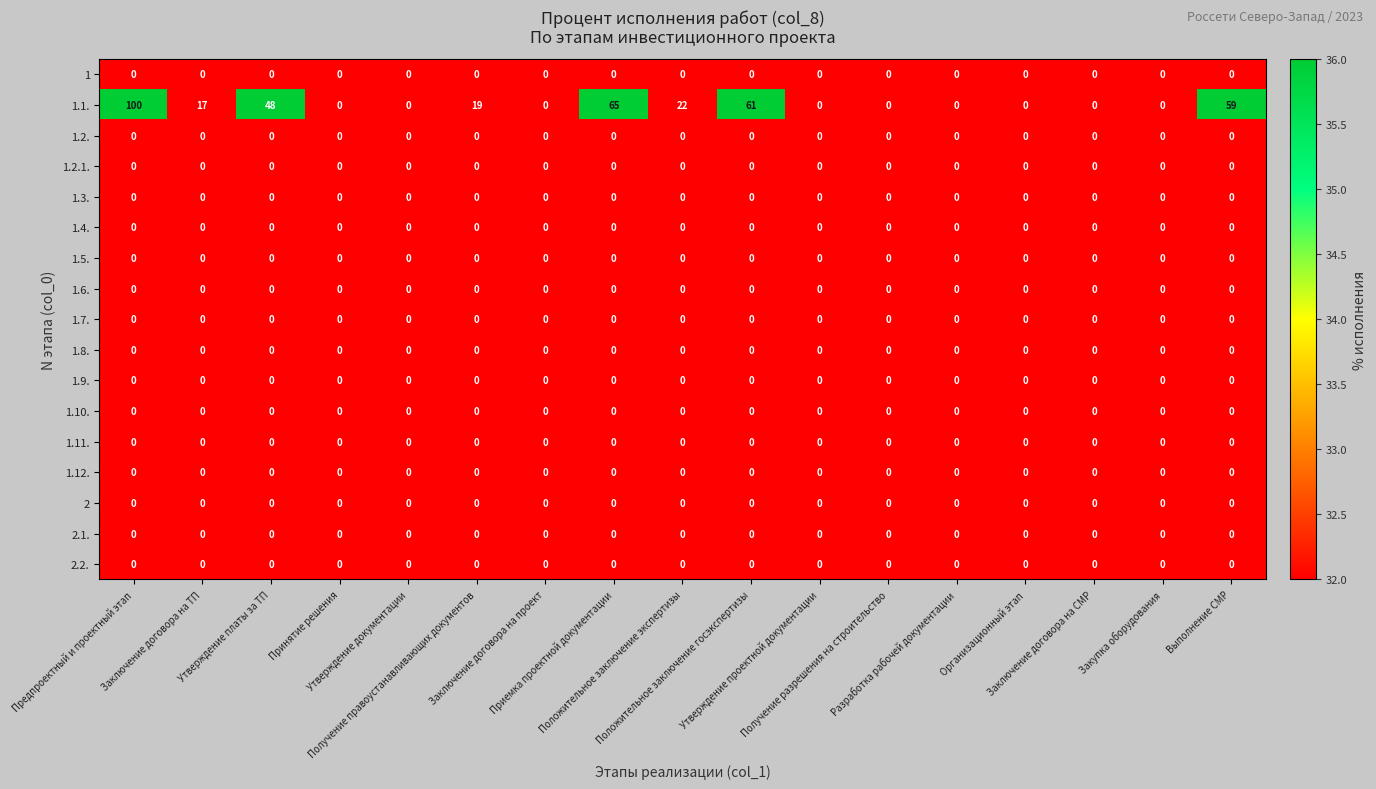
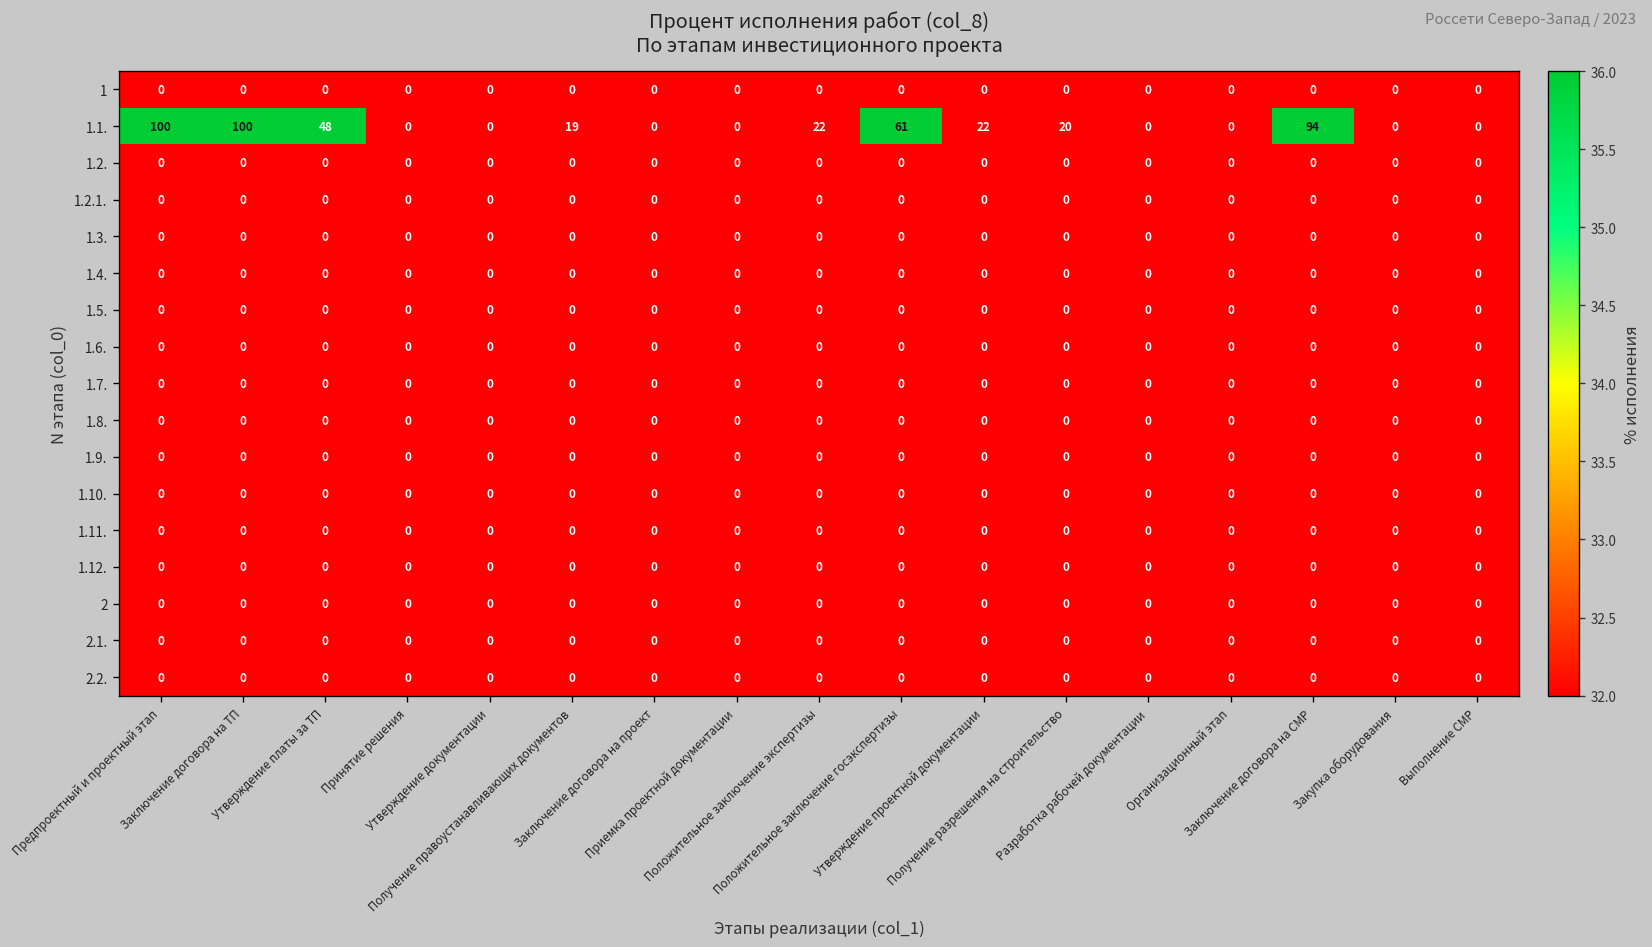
1.1., Заключение договора на ТП: 17 -> 100
1.1., Приемка проектной документации: 65 -> 0
1.1., Утверждение проектной документации: 0 -> 22
1.1., Получение разрешения на строительство: 0 -> 20
1.1., Заключение договора на СМР: 0 -> 94
1.1., Выполнение СМР: 59 -> 0
